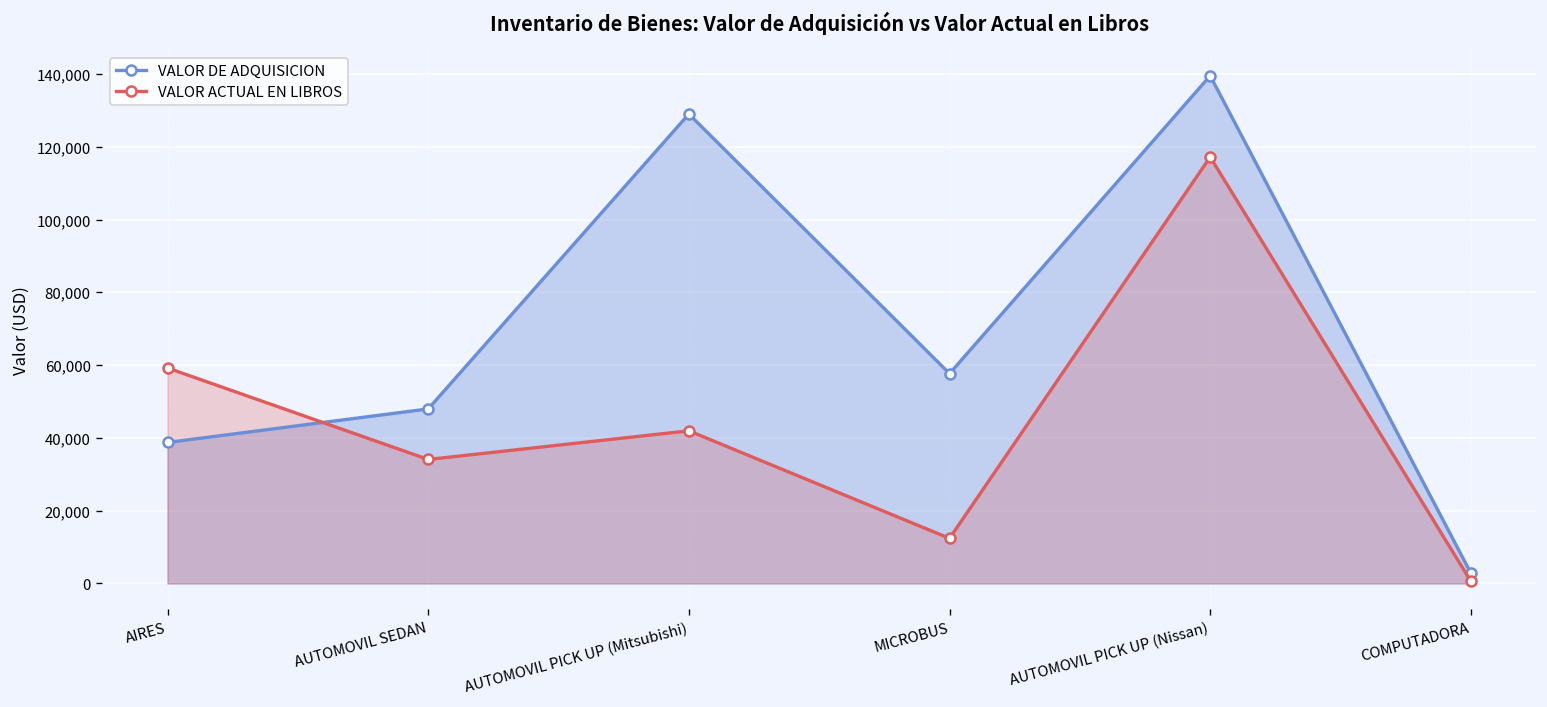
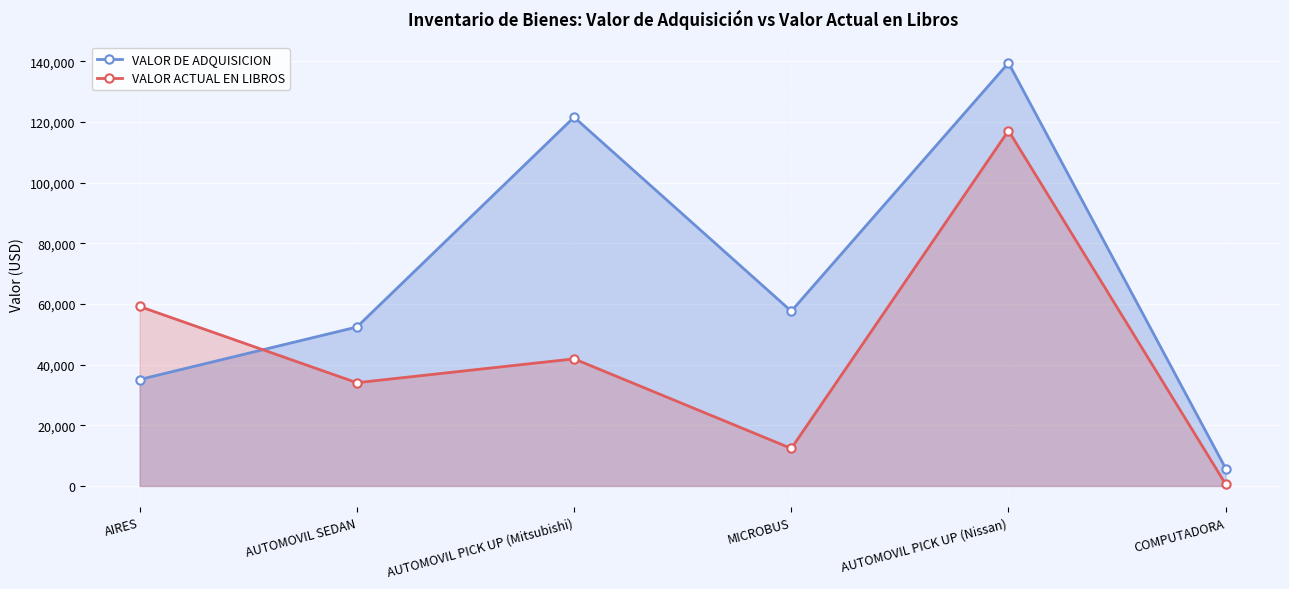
VALOR DE ADQUISICION, AIRES: 39,000 -> 35,000
VALOR DE ADQUISICION, AUTOMOVIL SEDAN: 48,000 -> 52,000
VALOR DE ADQUISICION, AUTOMOVIL PICK UP (Mitsubishi): 129,000 -> 122,000
VALOR DE ADQUISICION, COMPUTADORA: 3,000 -> 6,000
